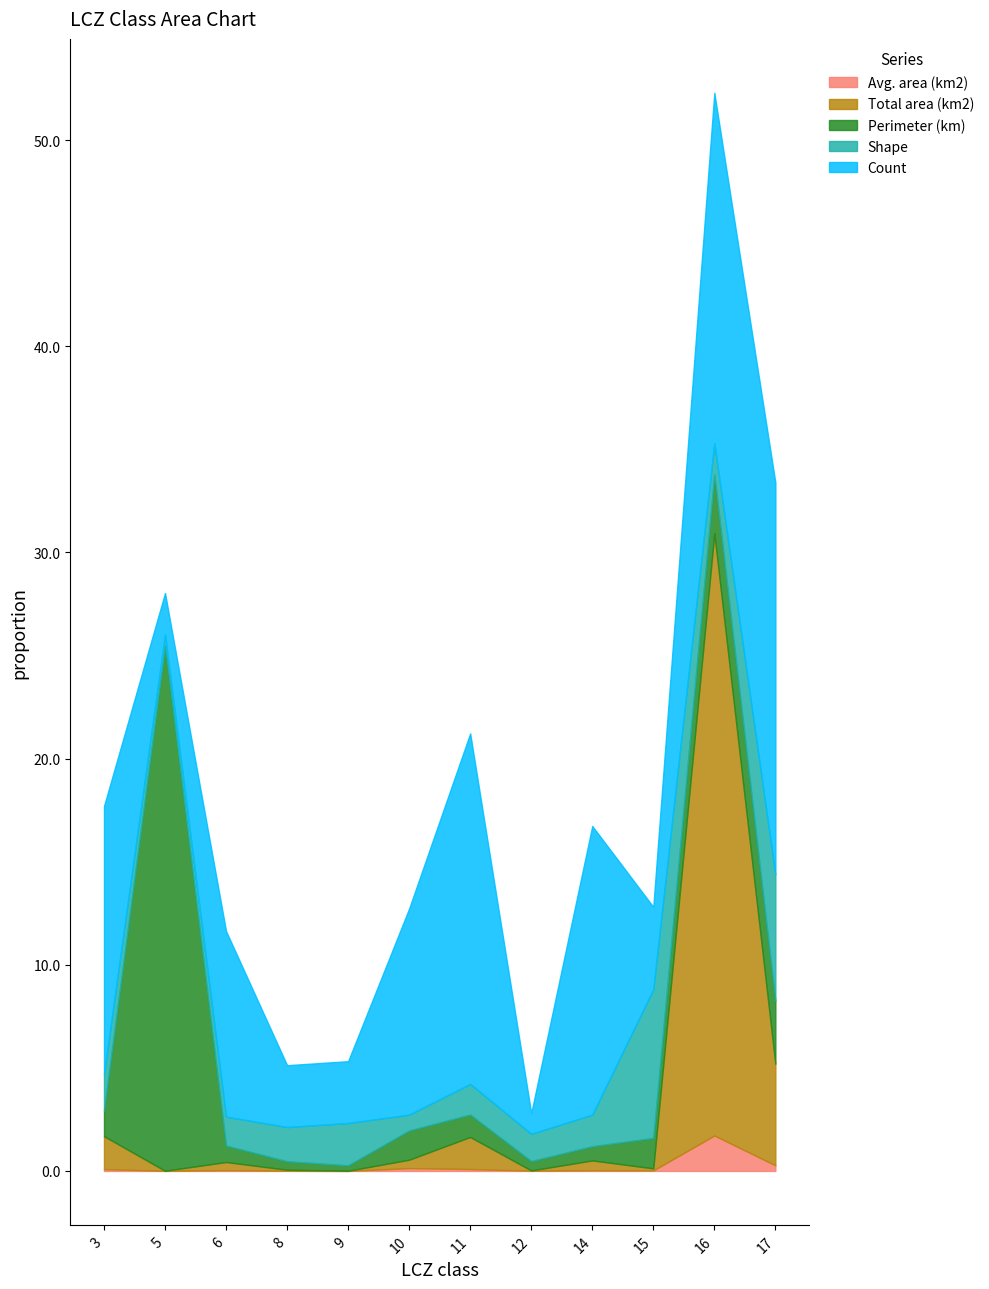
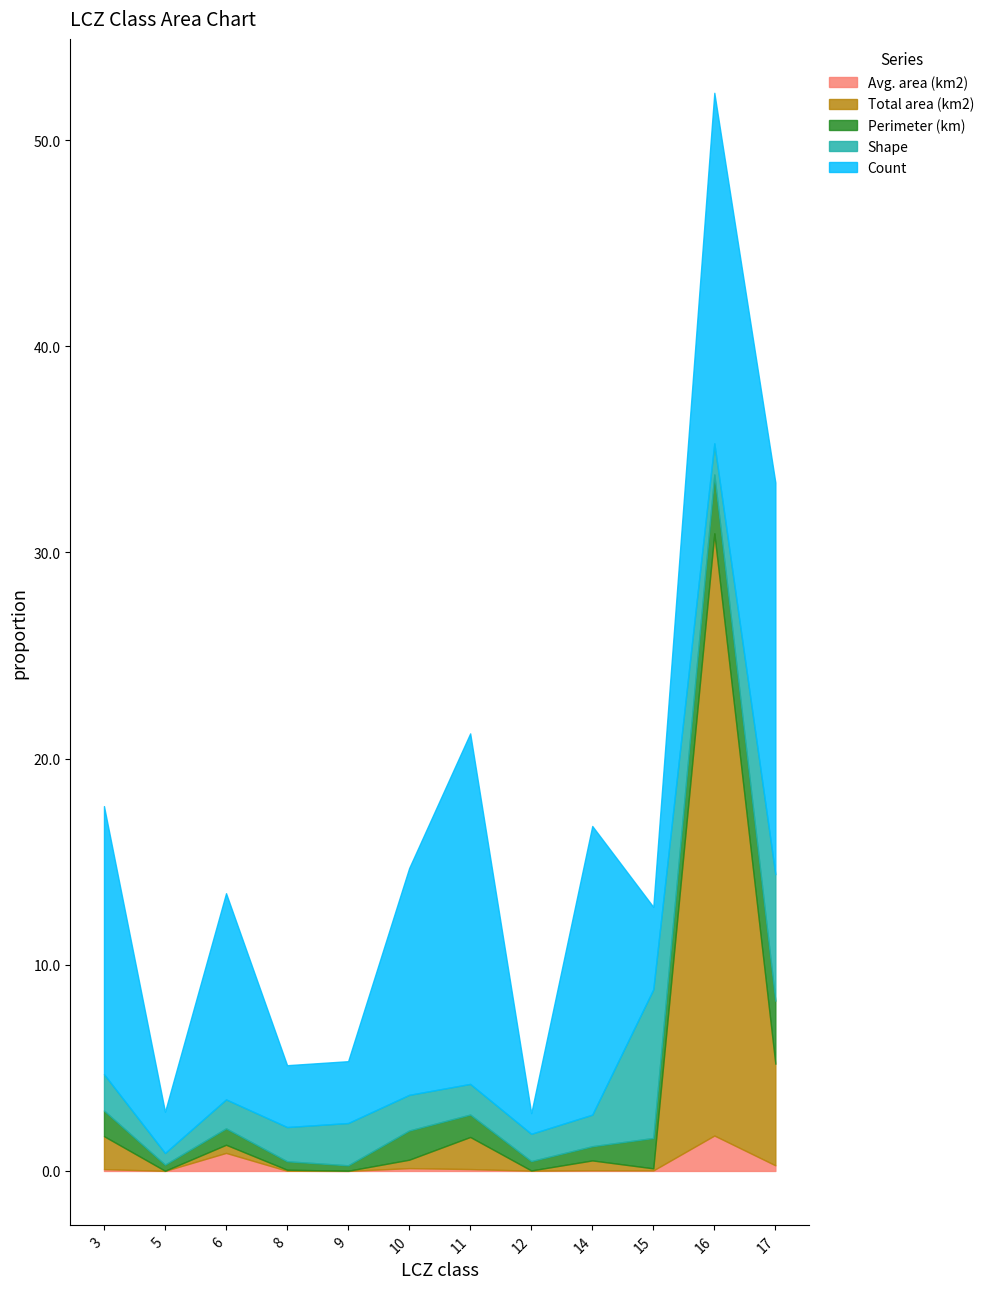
Perimeter (km), 5: 25.5 -> 0.3
Avg. area (km2), 6: 0.0 -> 0.9
Count, 6: 9 -> 10
Shape, 10: 0.8 -> 1.7
Count, 10: 10 -> 11
